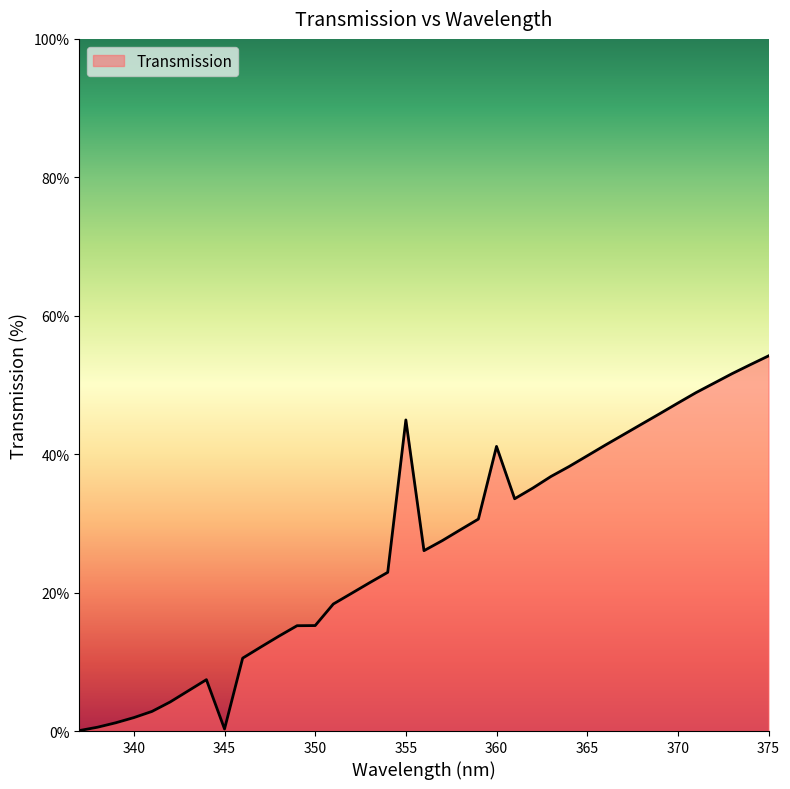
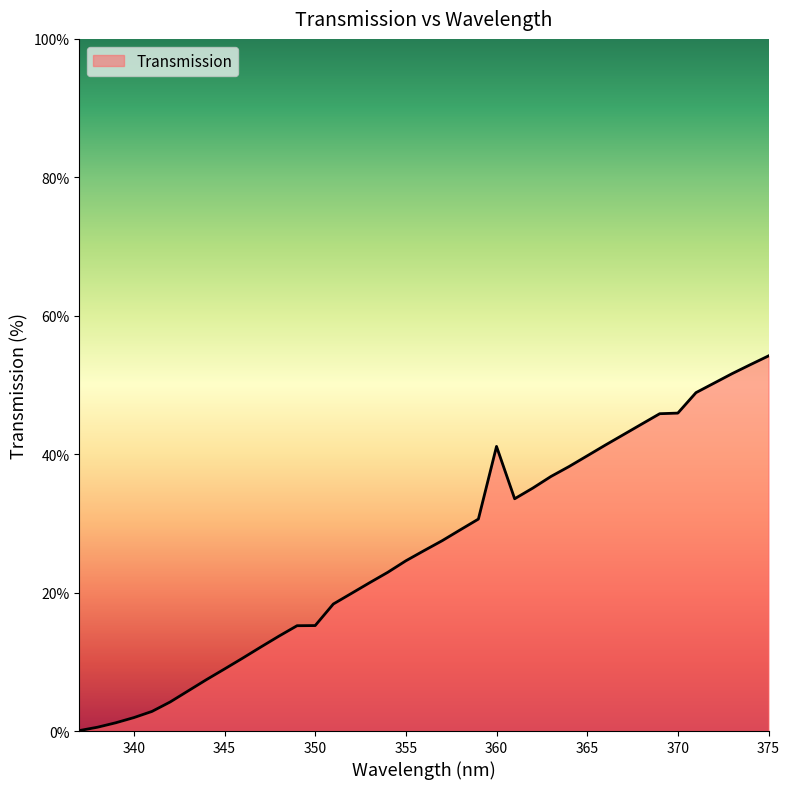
345: 0% -> 9%
355: 45% -> 25%
370: 47% -> 46%
